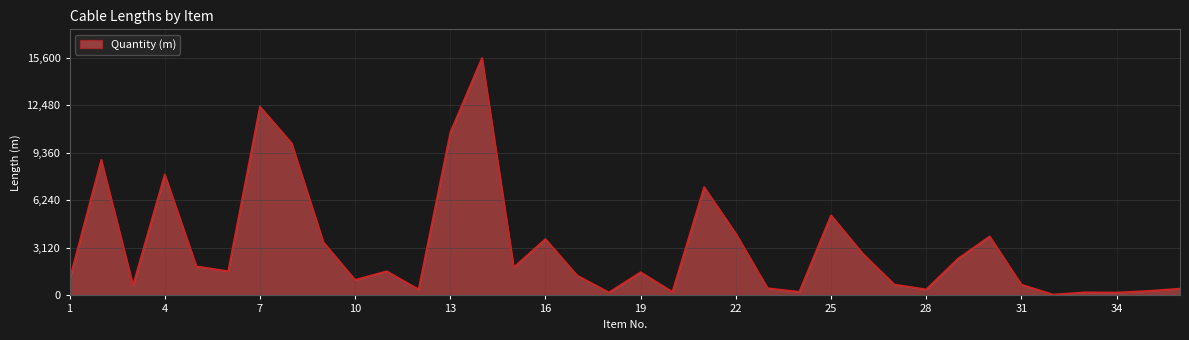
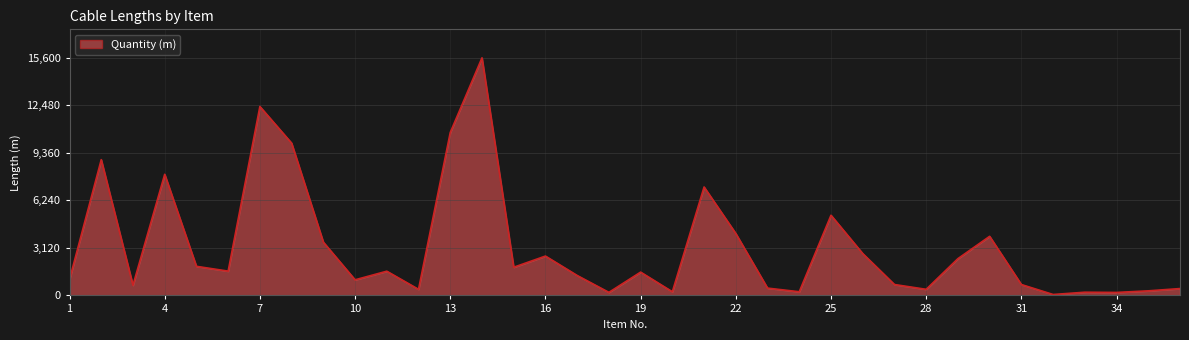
16: 3,700 -> 2,600
